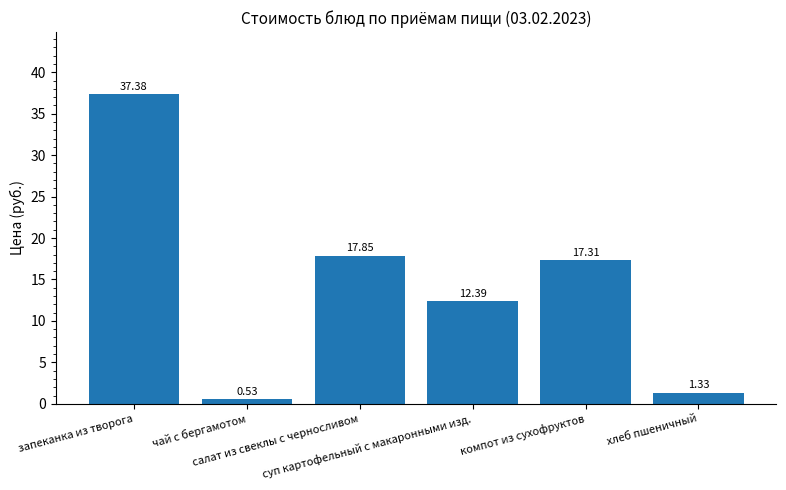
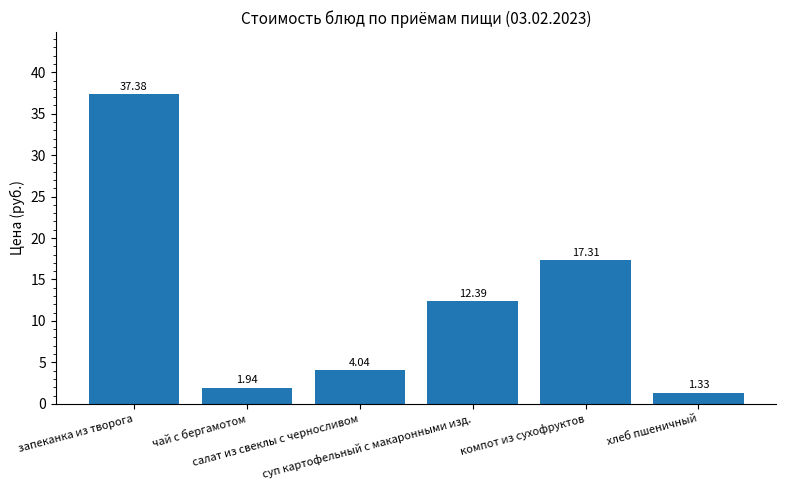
чай с бергамотом: 0.53 -> 1.94
салат из свеклы с черносливом: 17.85 -> 4.04
